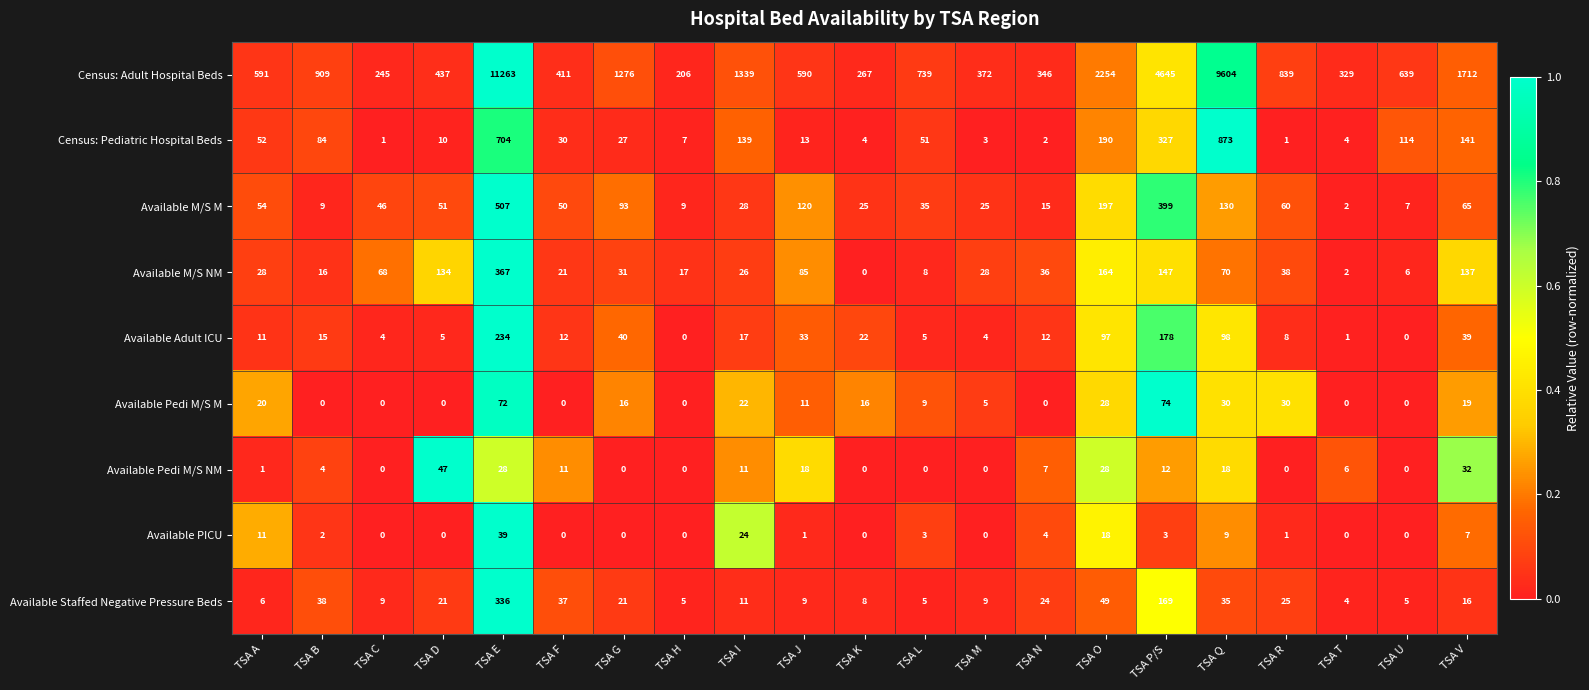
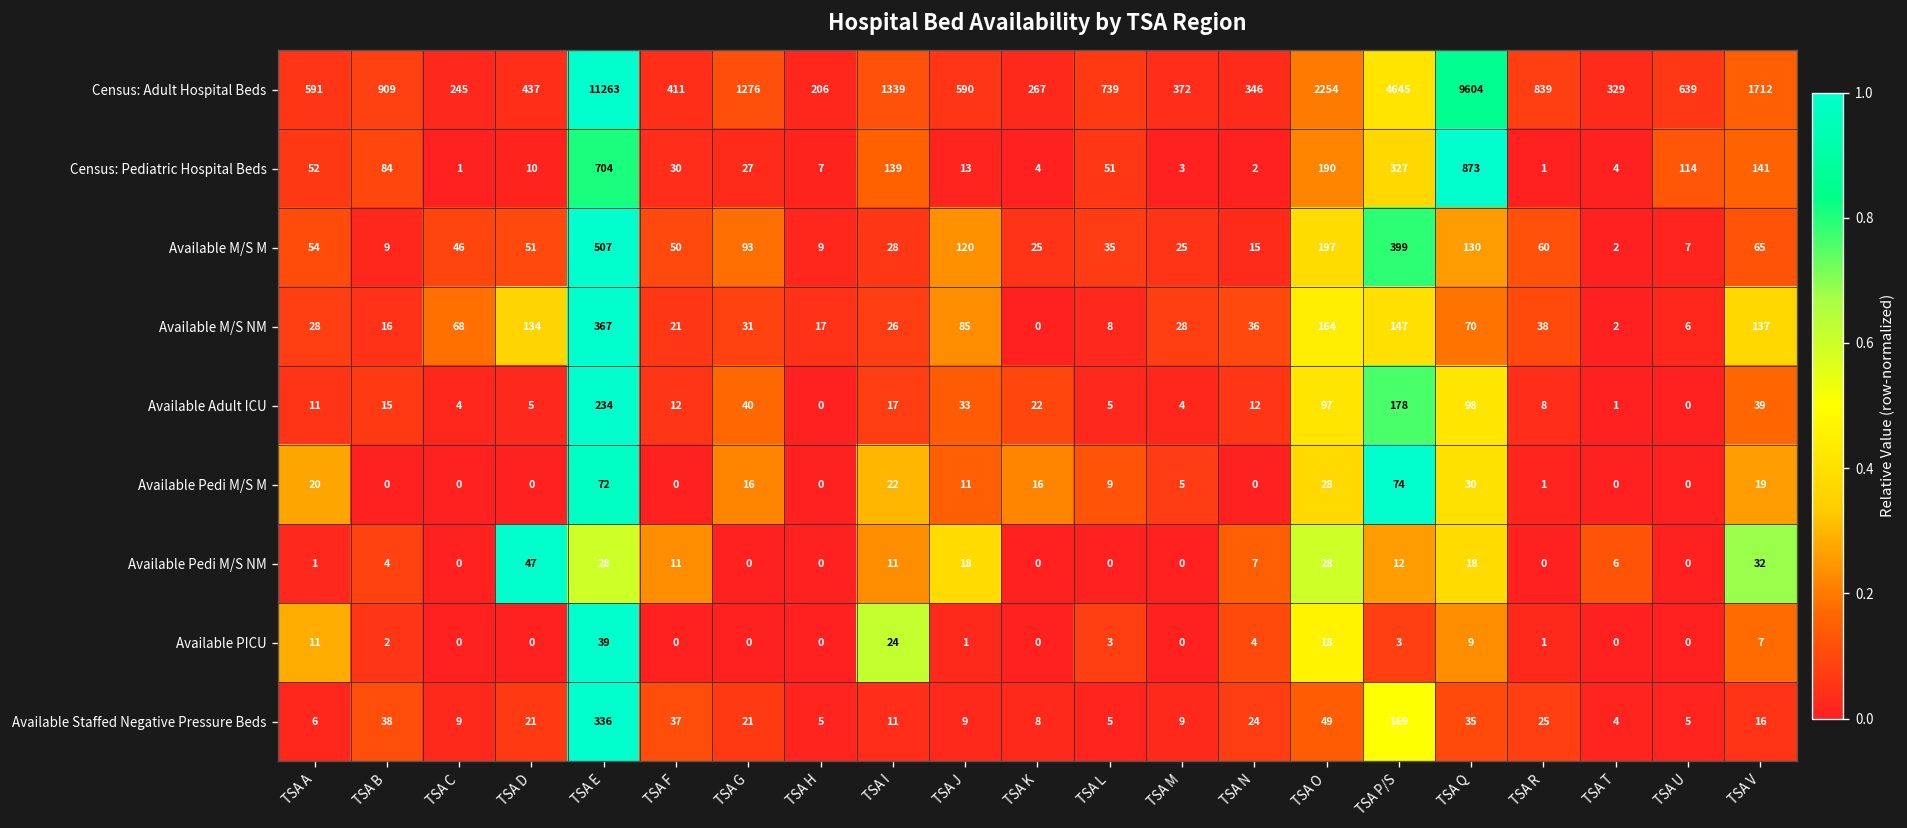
Available Pedi M/S M, TSA R: 30 -> 1
